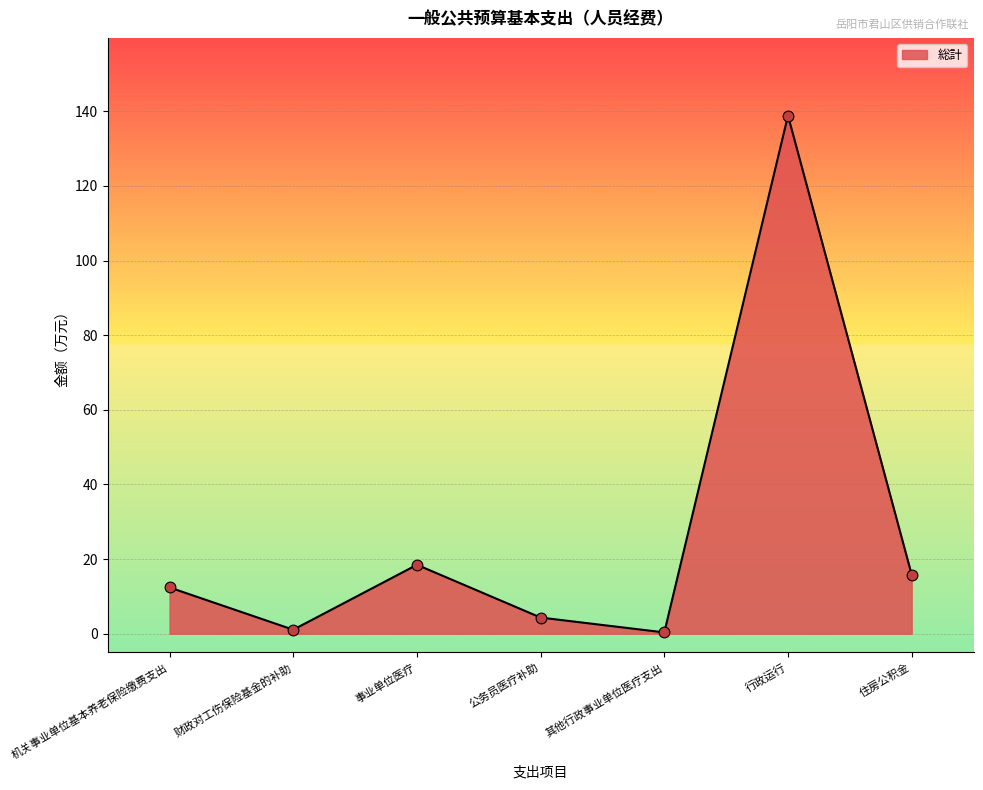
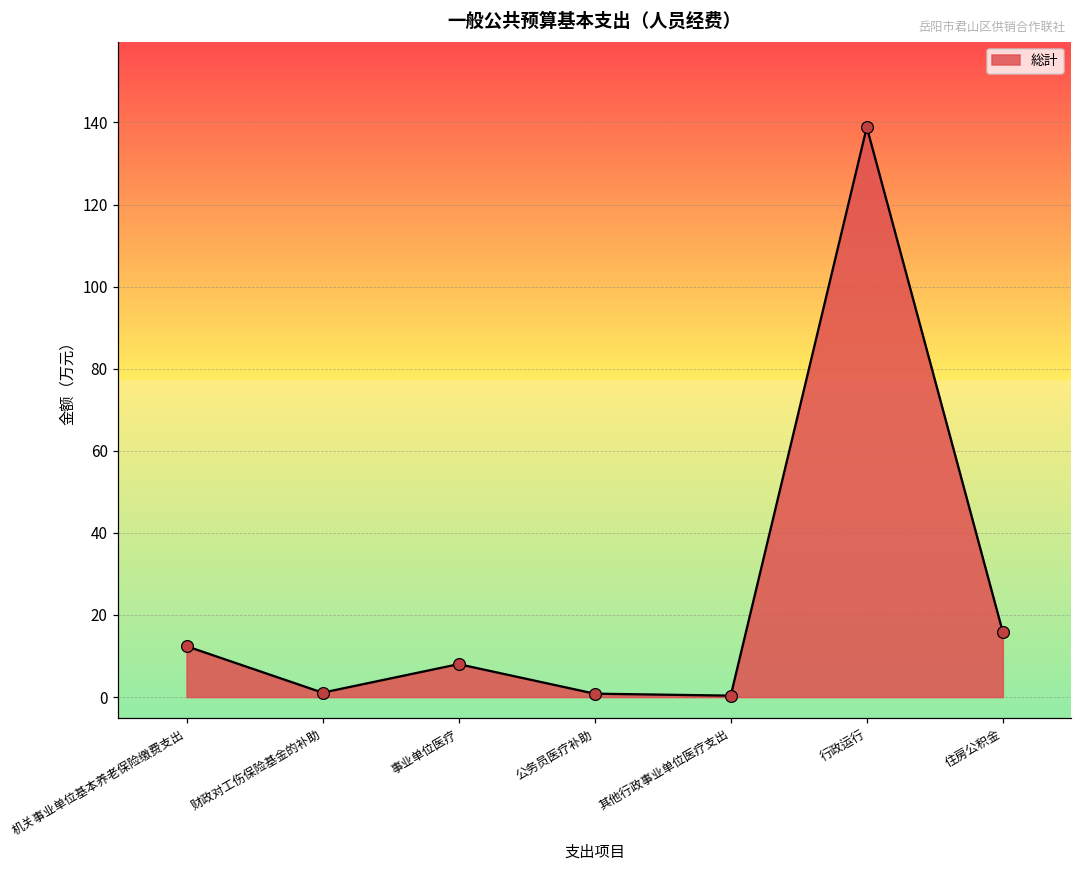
事业单位医疗: 18 -> 8
公务员医疗补助: 4 -> 1
